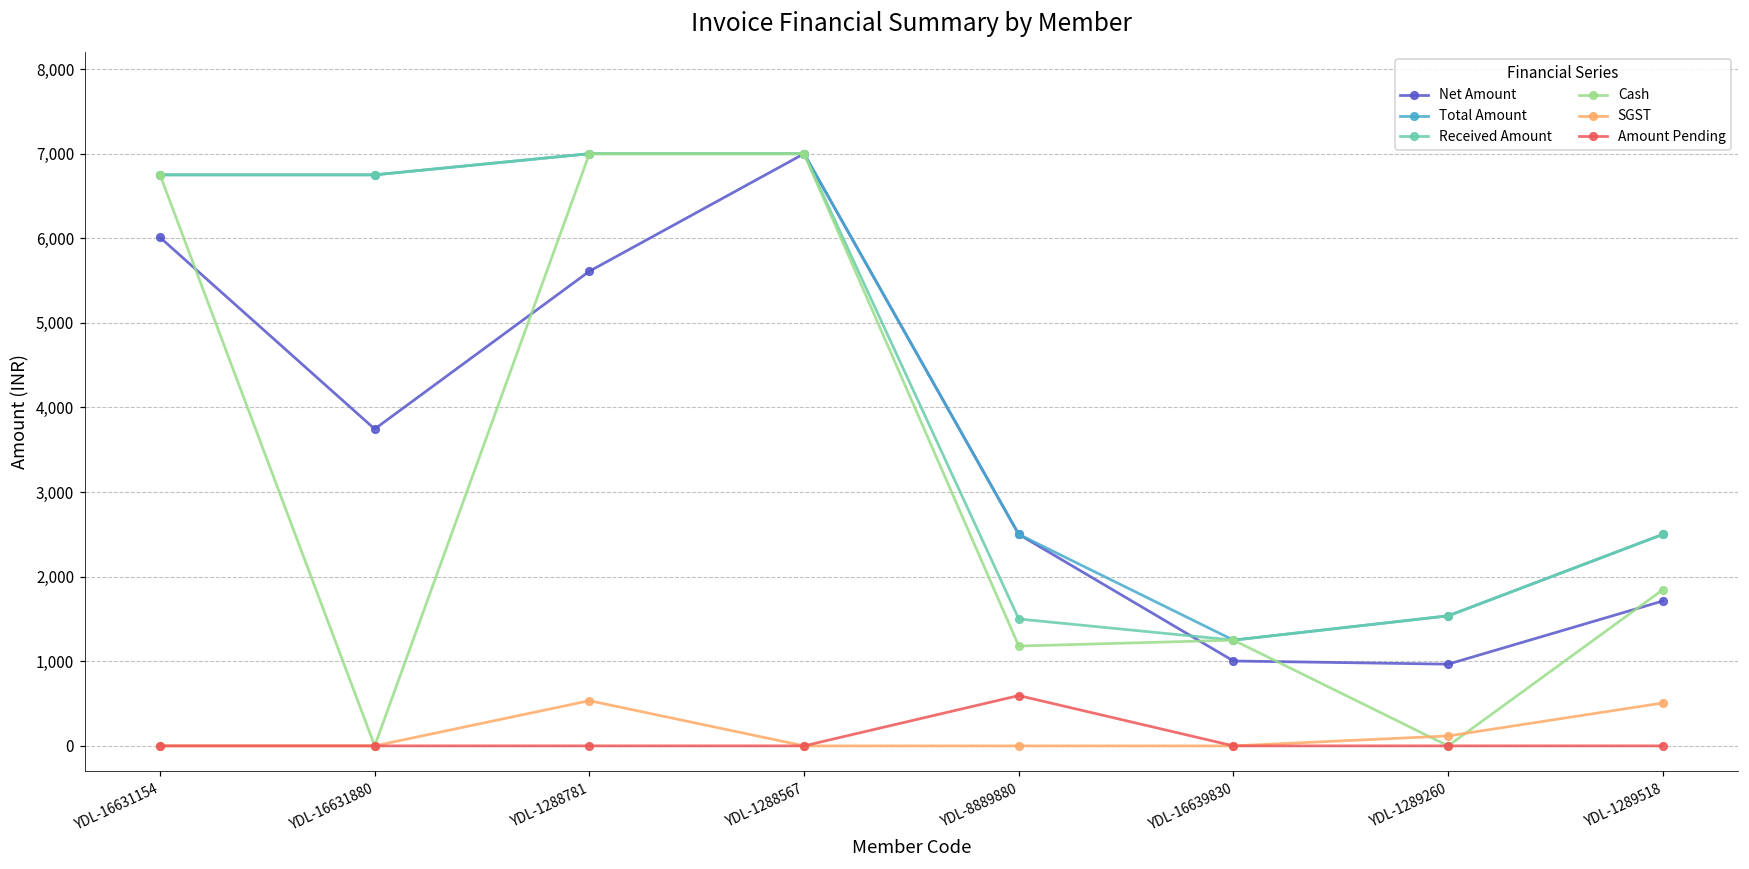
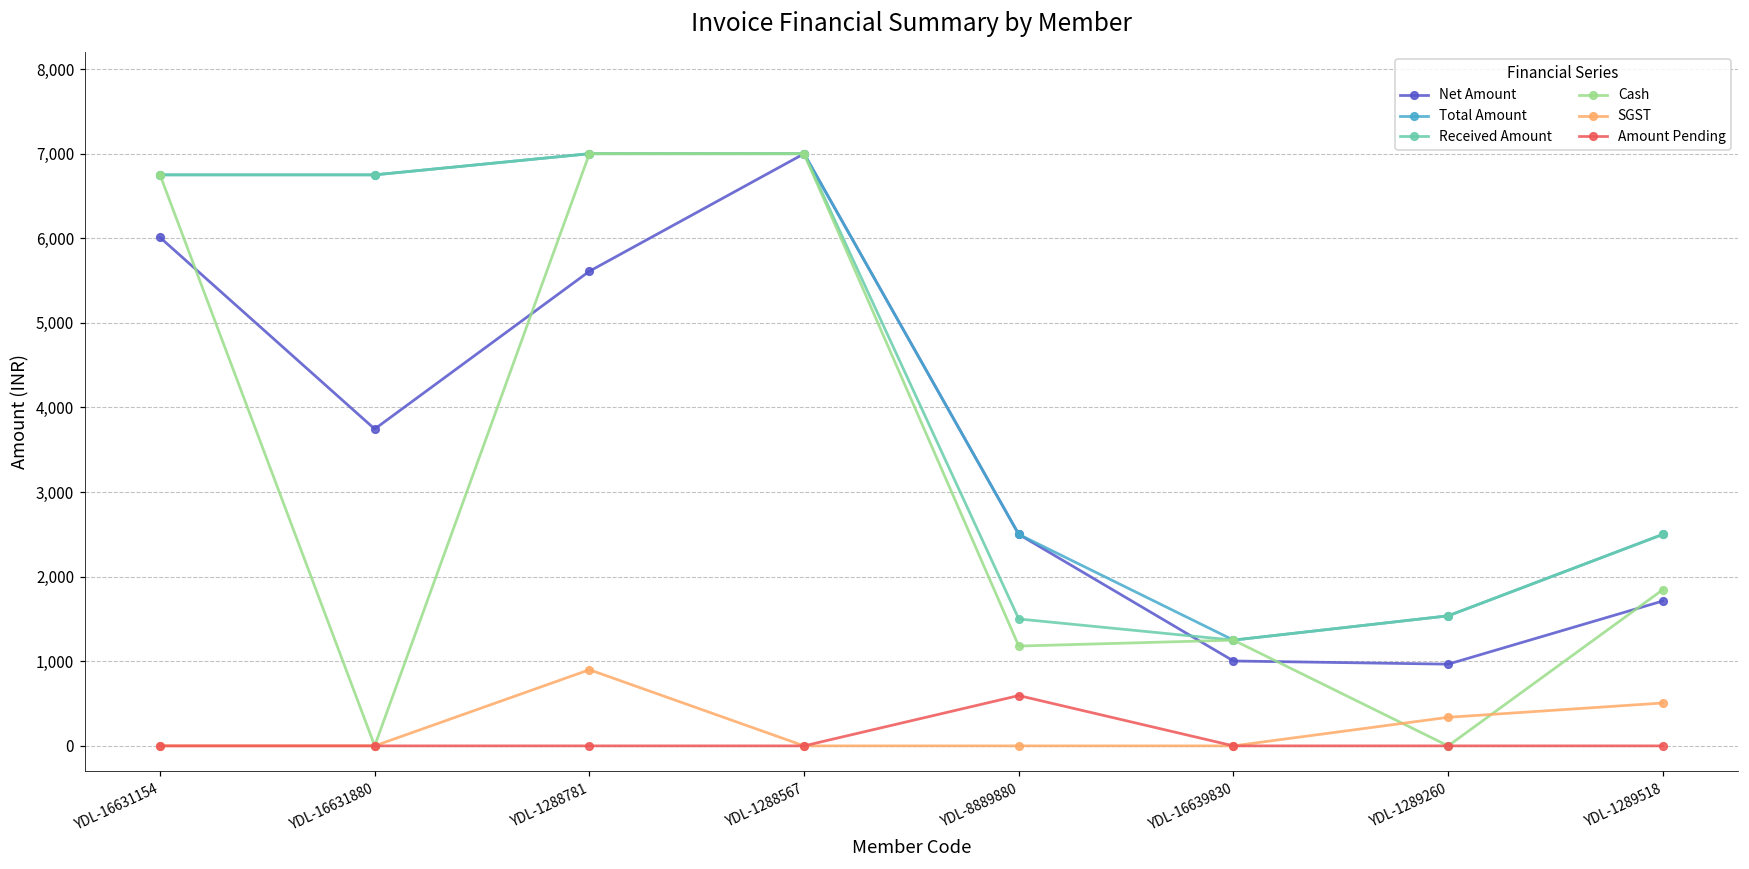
SGST, YDL-1288781: 500 -> 900
SGST, YDL-1289260: 100 -> 300
